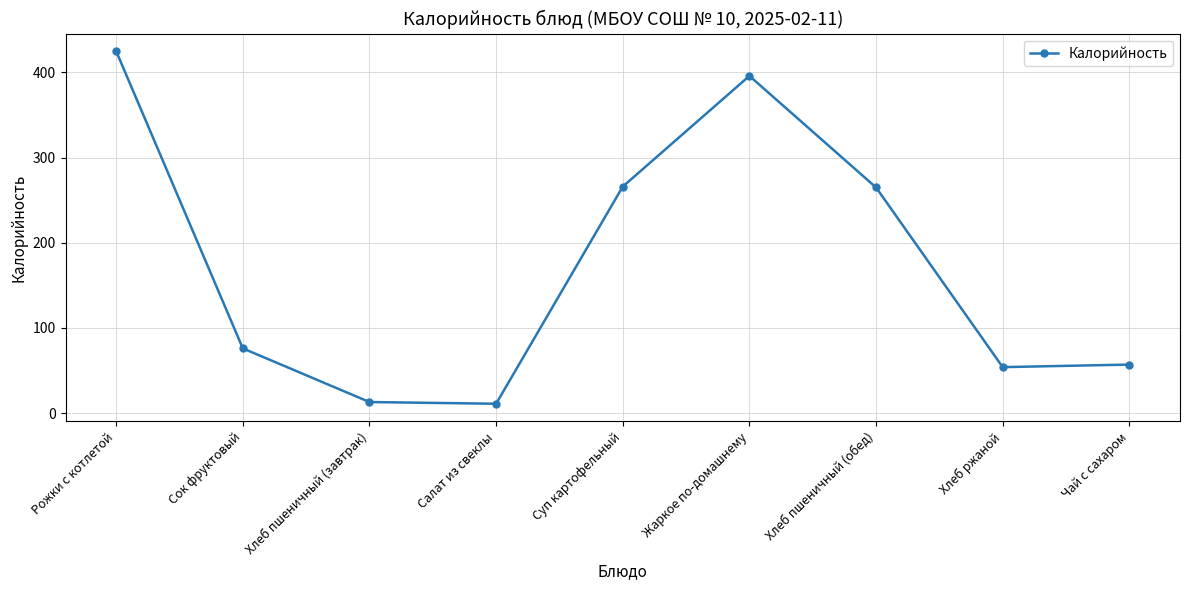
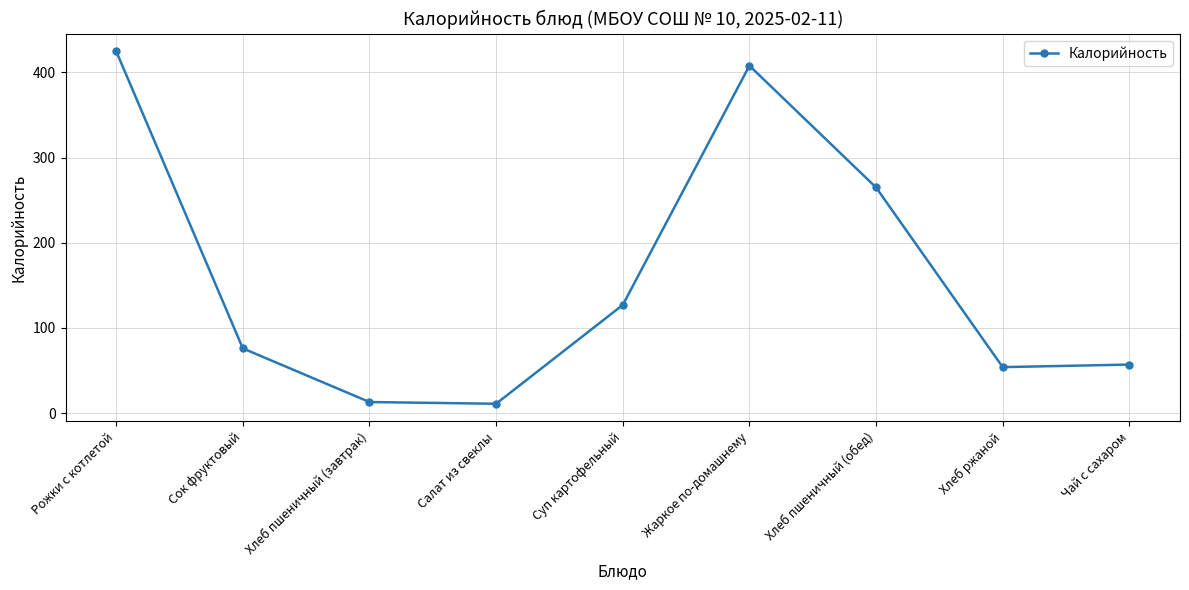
Суп картофельный: 270 -> 130
Жаркое по-домашнему: 400 -> 410
